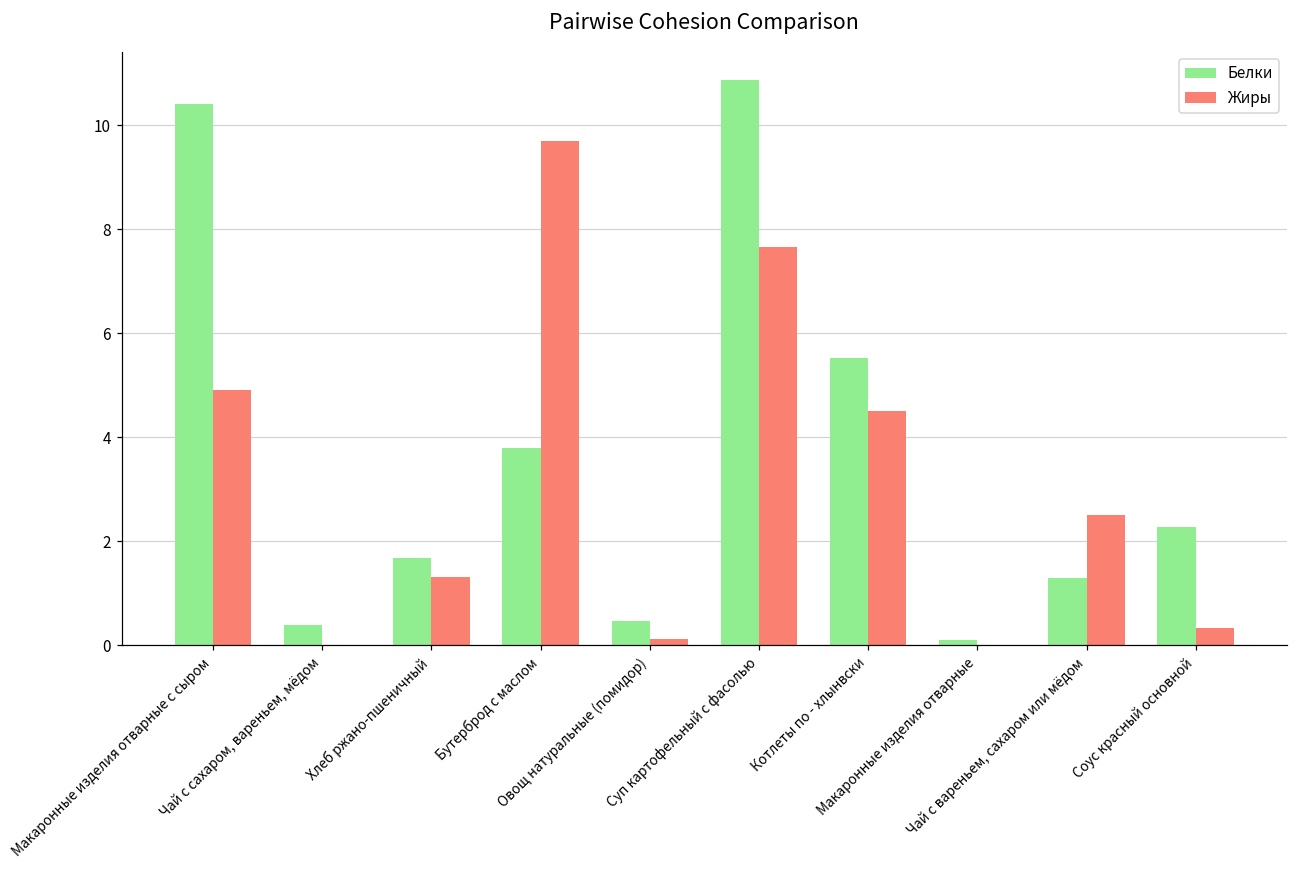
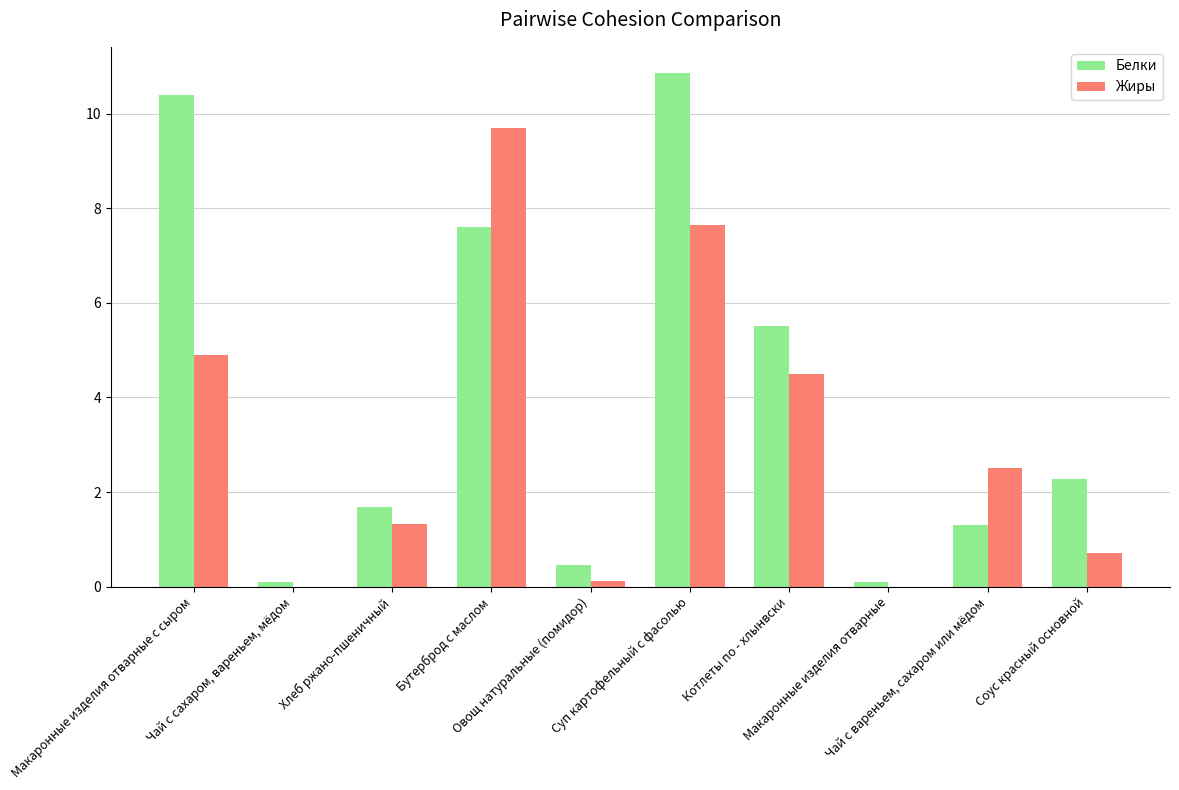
Белки, Чай с сахаром, вареньем, мёдом: 0.4 -> 0.1
Белки, Бутерброд с маслом: 3.8 -> 7.6
Жиры, Соус красный основной: 0.3 -> 0.7
